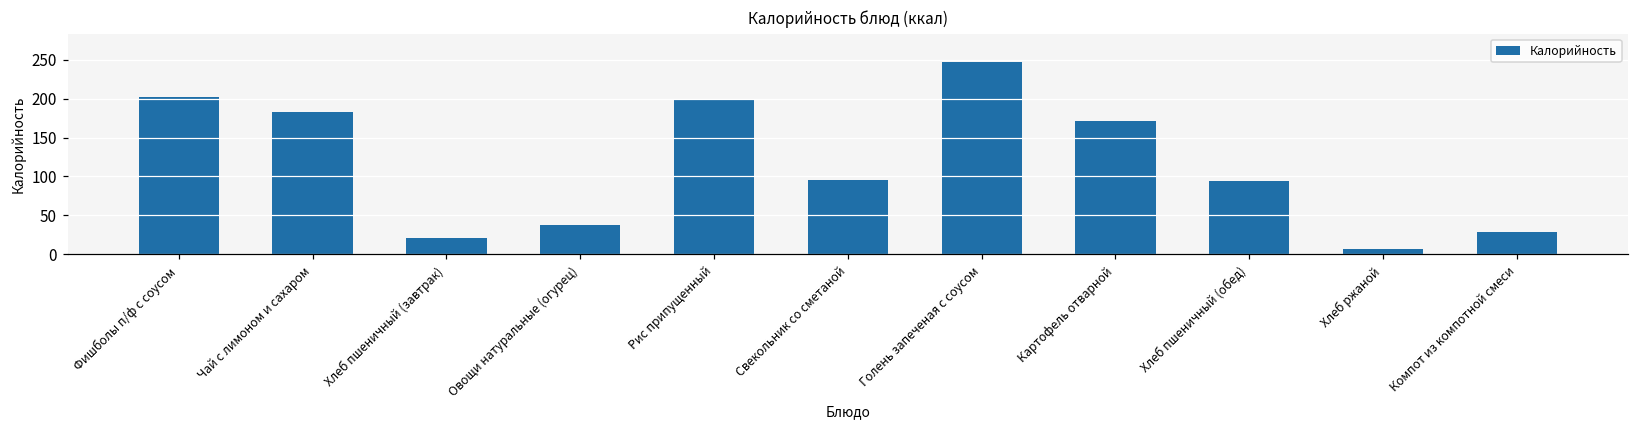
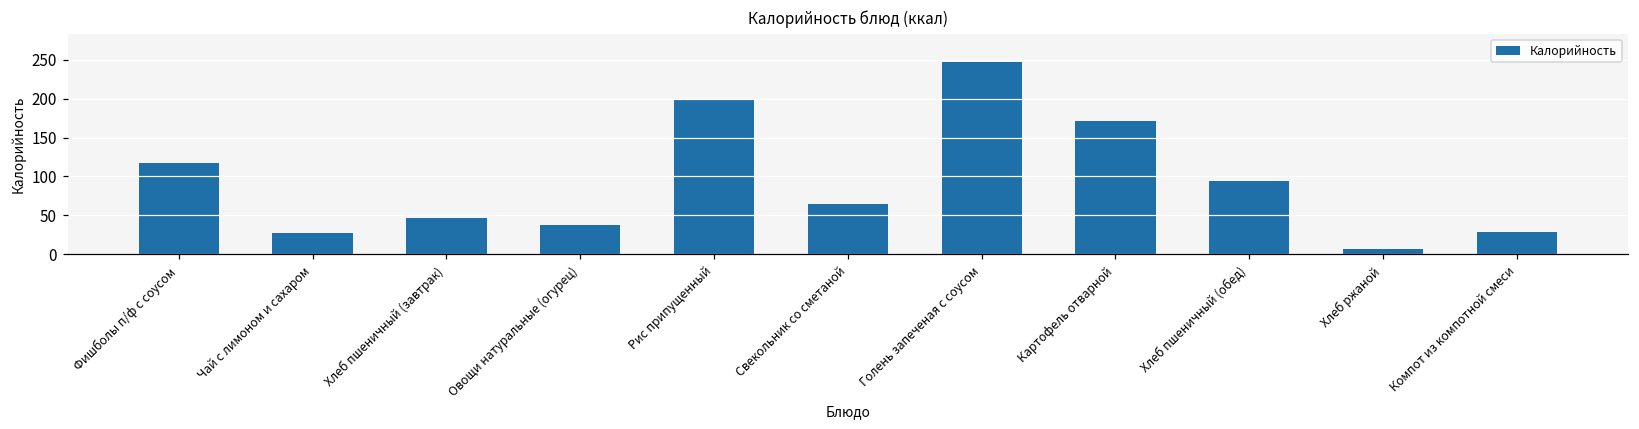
Фишболы п/ф с соусом: 200 -> 120
Чай с лимоном и сахаром: 180 -> 30
Хлеб пшеничный (завтрак): 20 -> 50
Свекольник со сметаной: 100 -> 60
